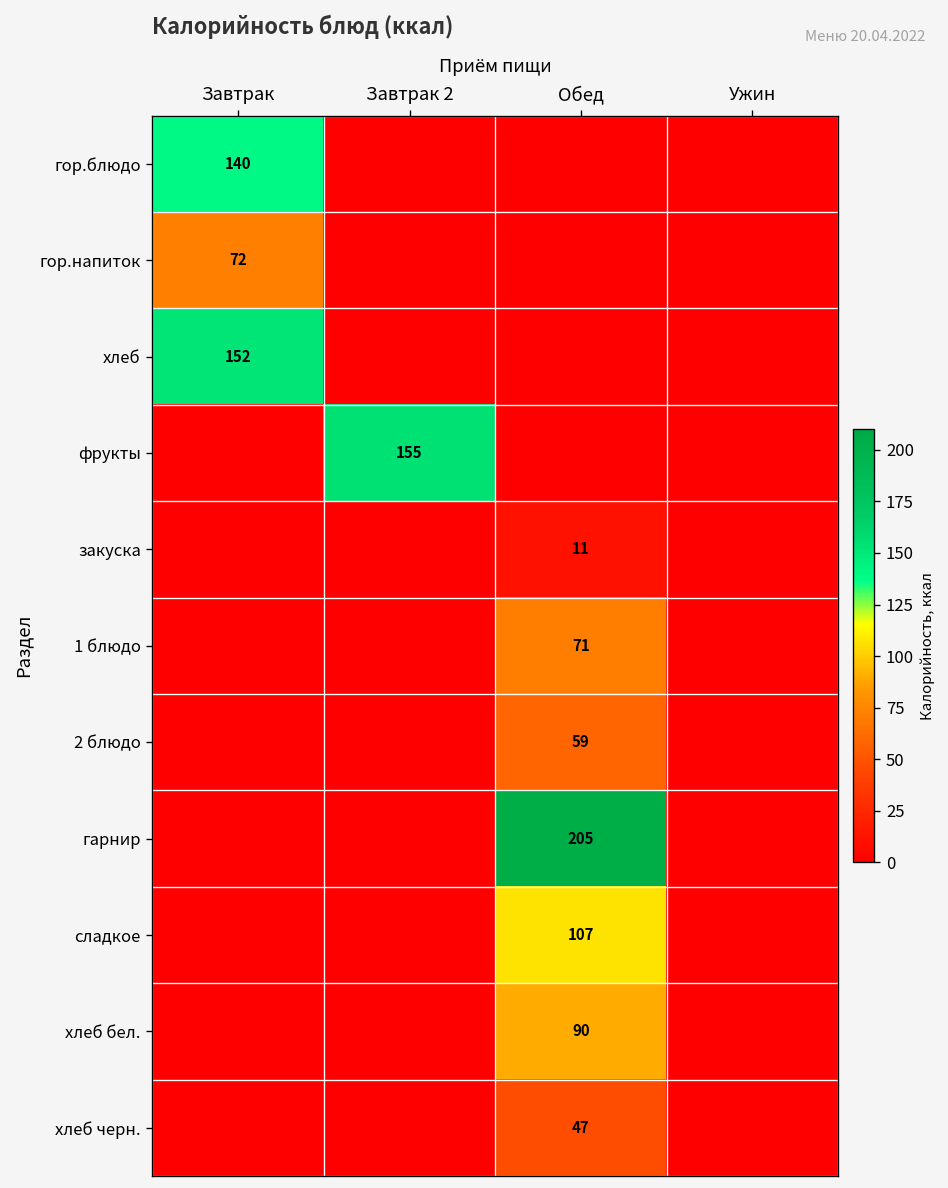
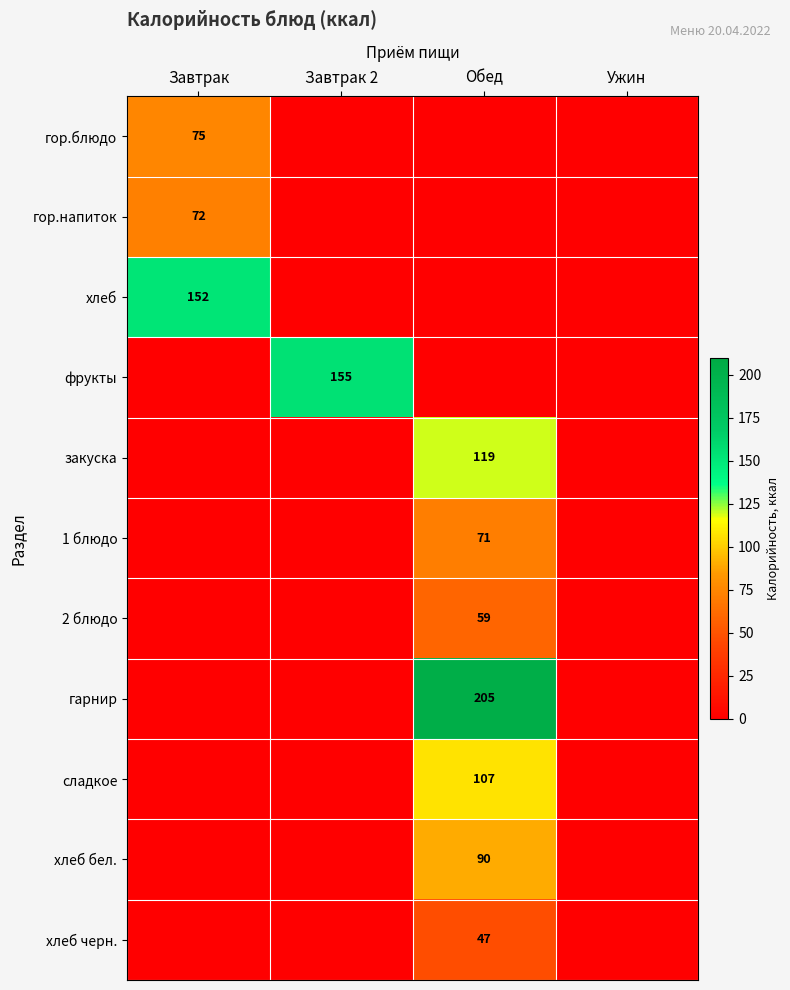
гор.блюдо, Завтрак: 140 -> 75
закуска, Обед: 11 -> 119
